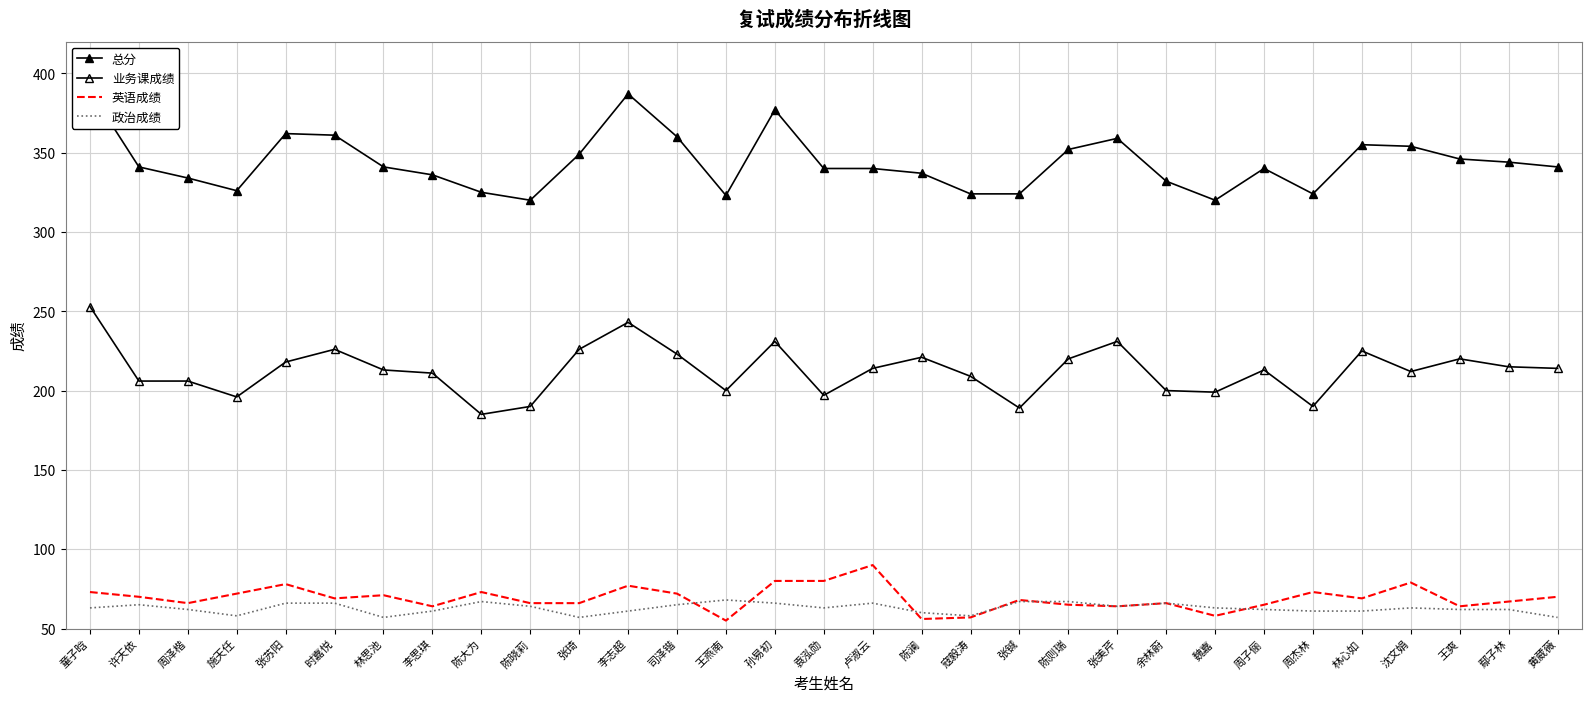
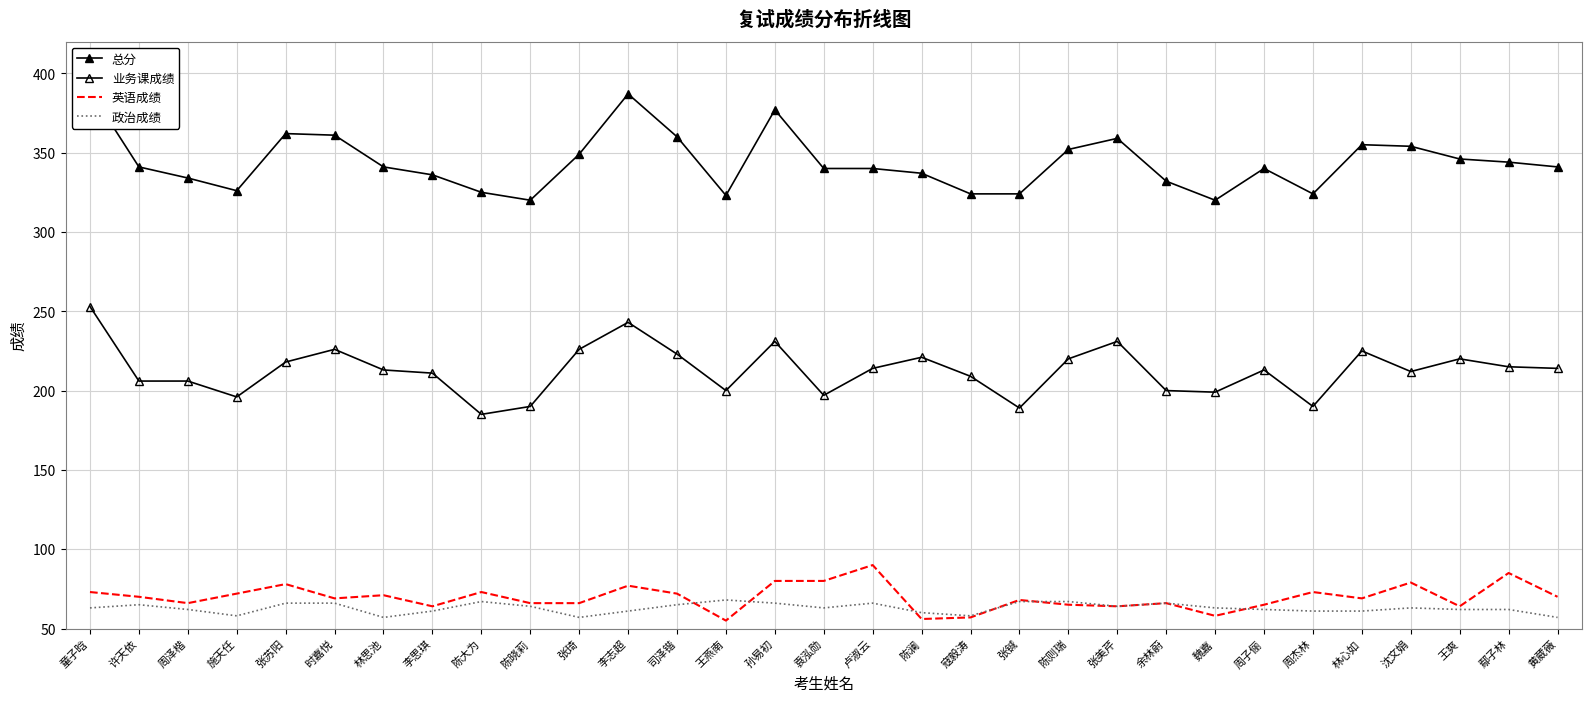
英语成绩, 鄢子林: 67 -> 85
